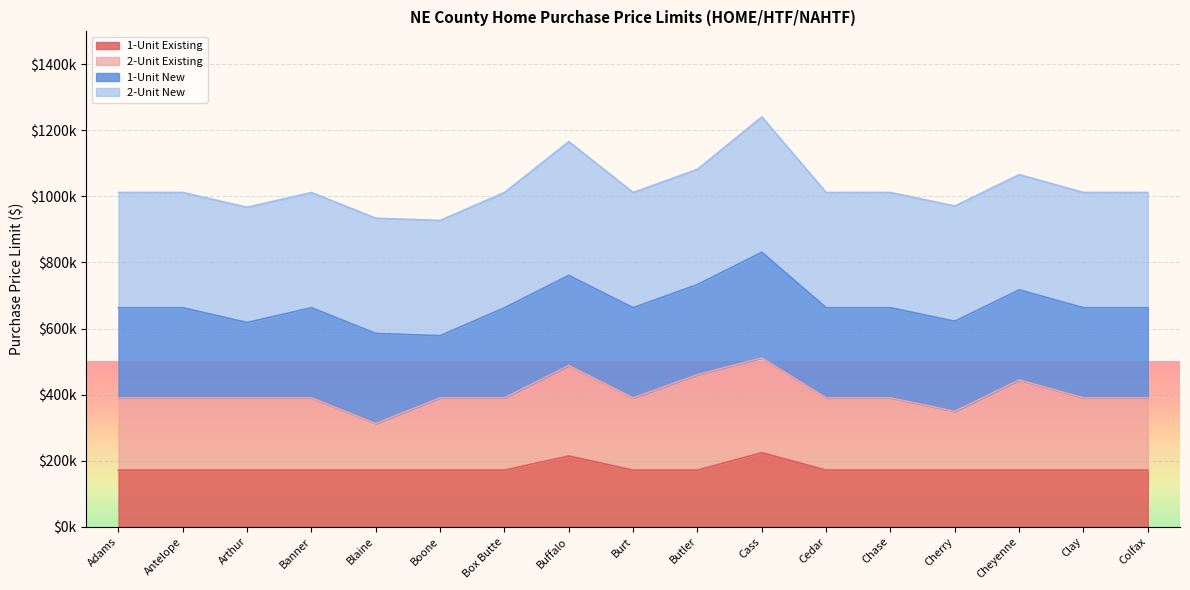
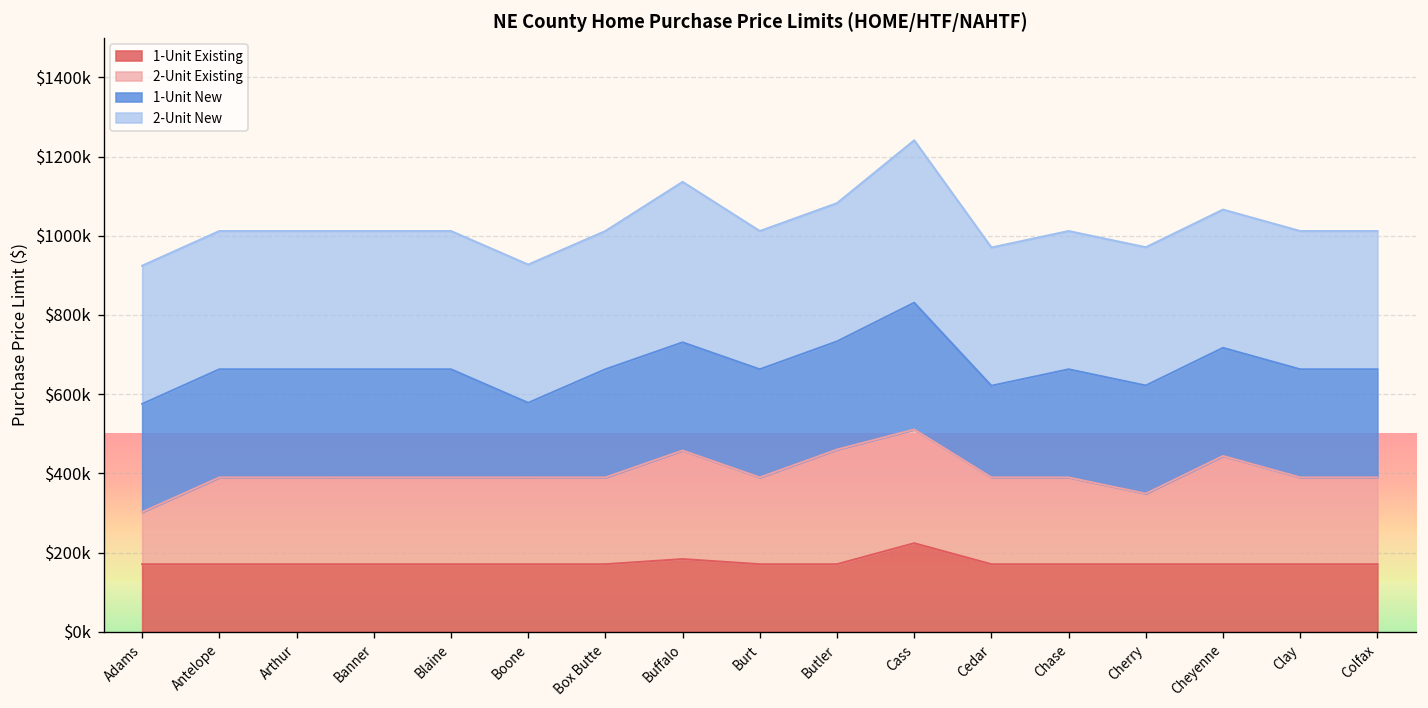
2-Unit Existing, Adams: $220000 -> $130000
1-Unit New, Arthur: $230000 -> $270000
2-Unit Existing, Blaine: $140000 -> $220000
1-Unit Existing, Buffalo: $210000 -> $180000
1-Unit New, Cedar: $270000 -> $230000
